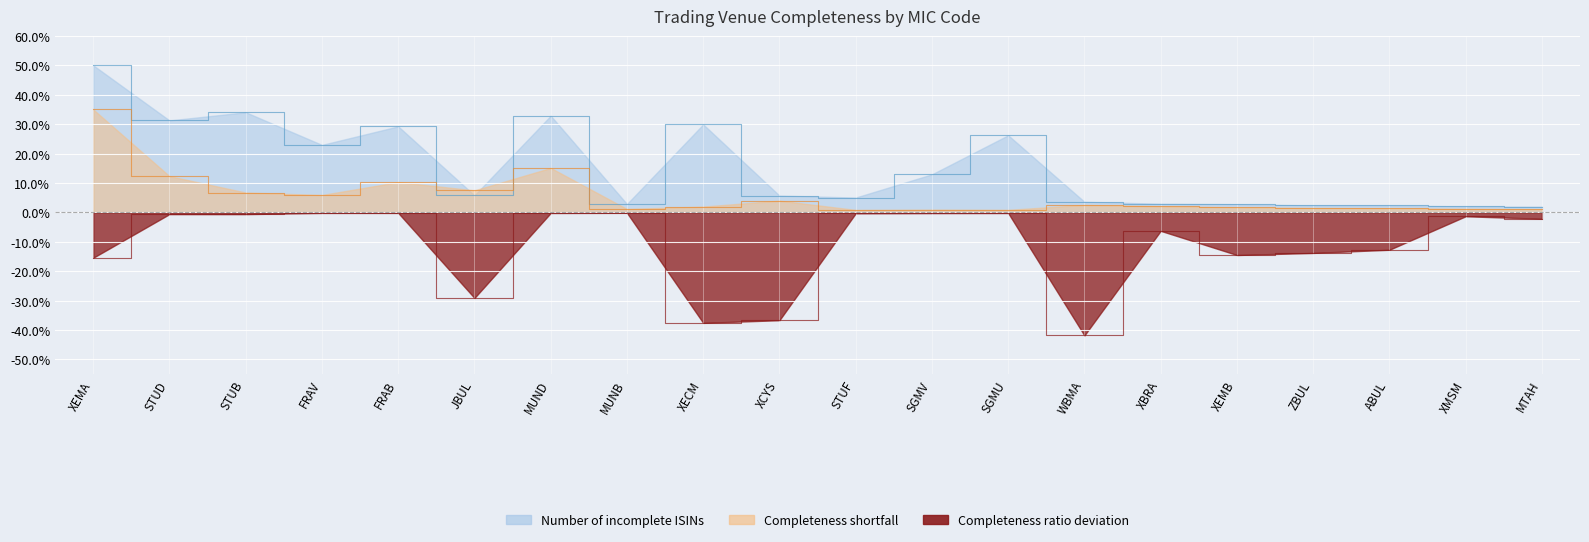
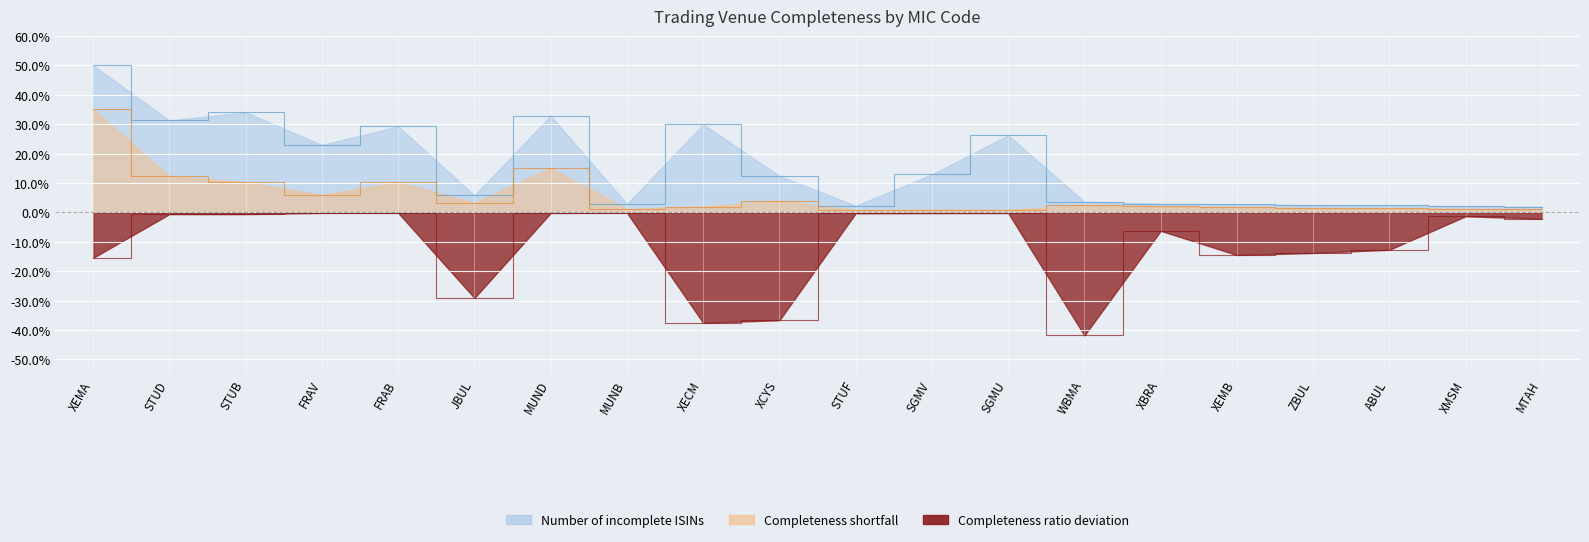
Completeness shortfall, STUB: 7% -> 10%
Completeness shortfall, JBUL: 7% -> 3%
Number of incomplete ISINs, XCYS: 6% -> 12%
Number of incomplete ISINs, STUF: 5% -> 2%
